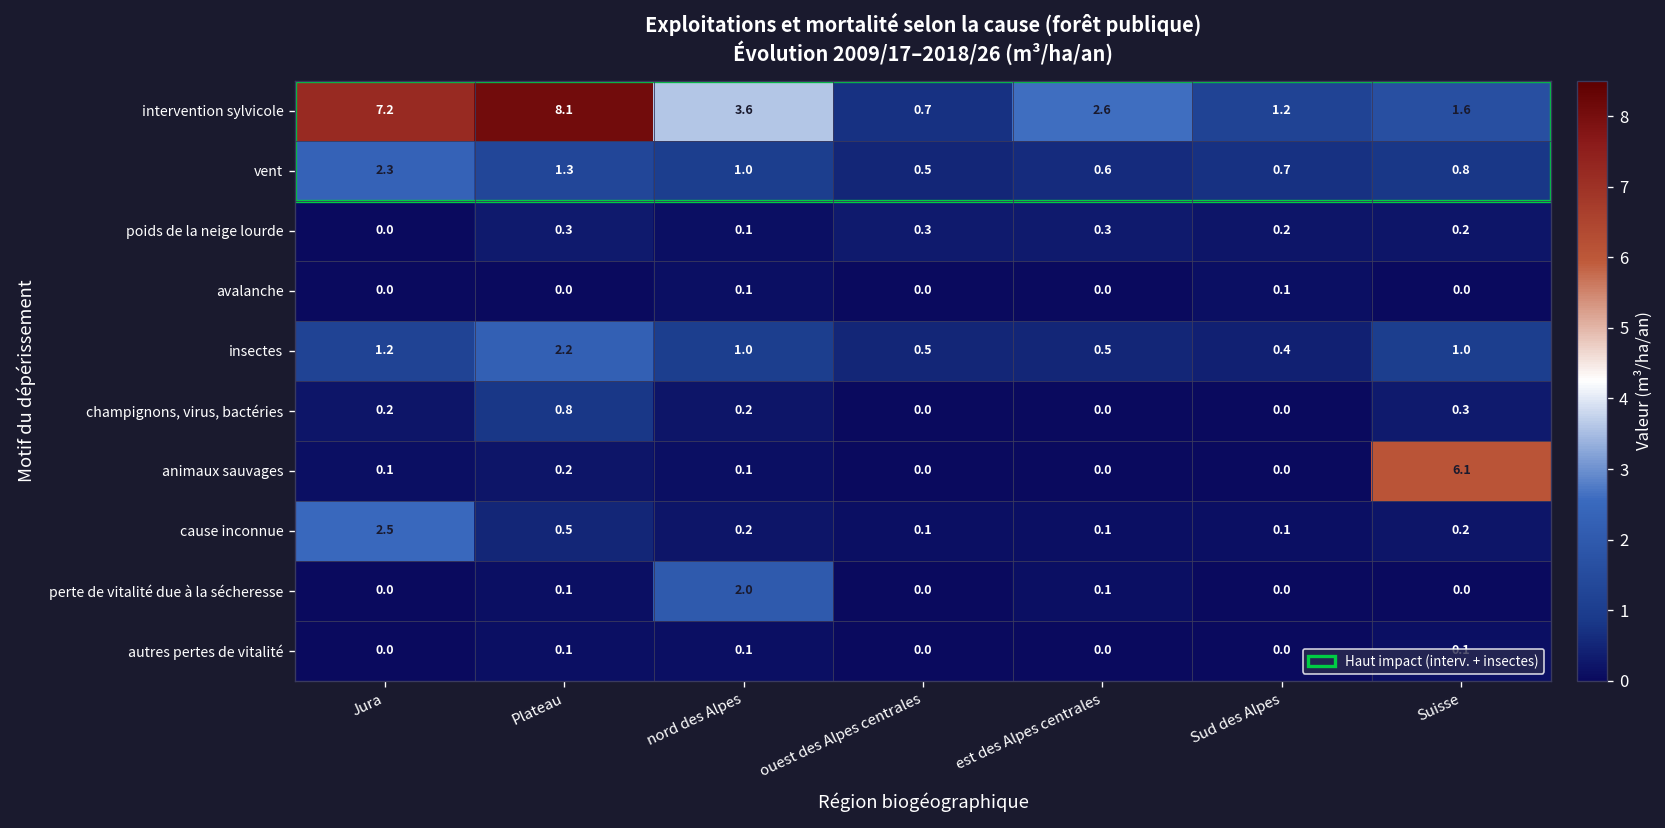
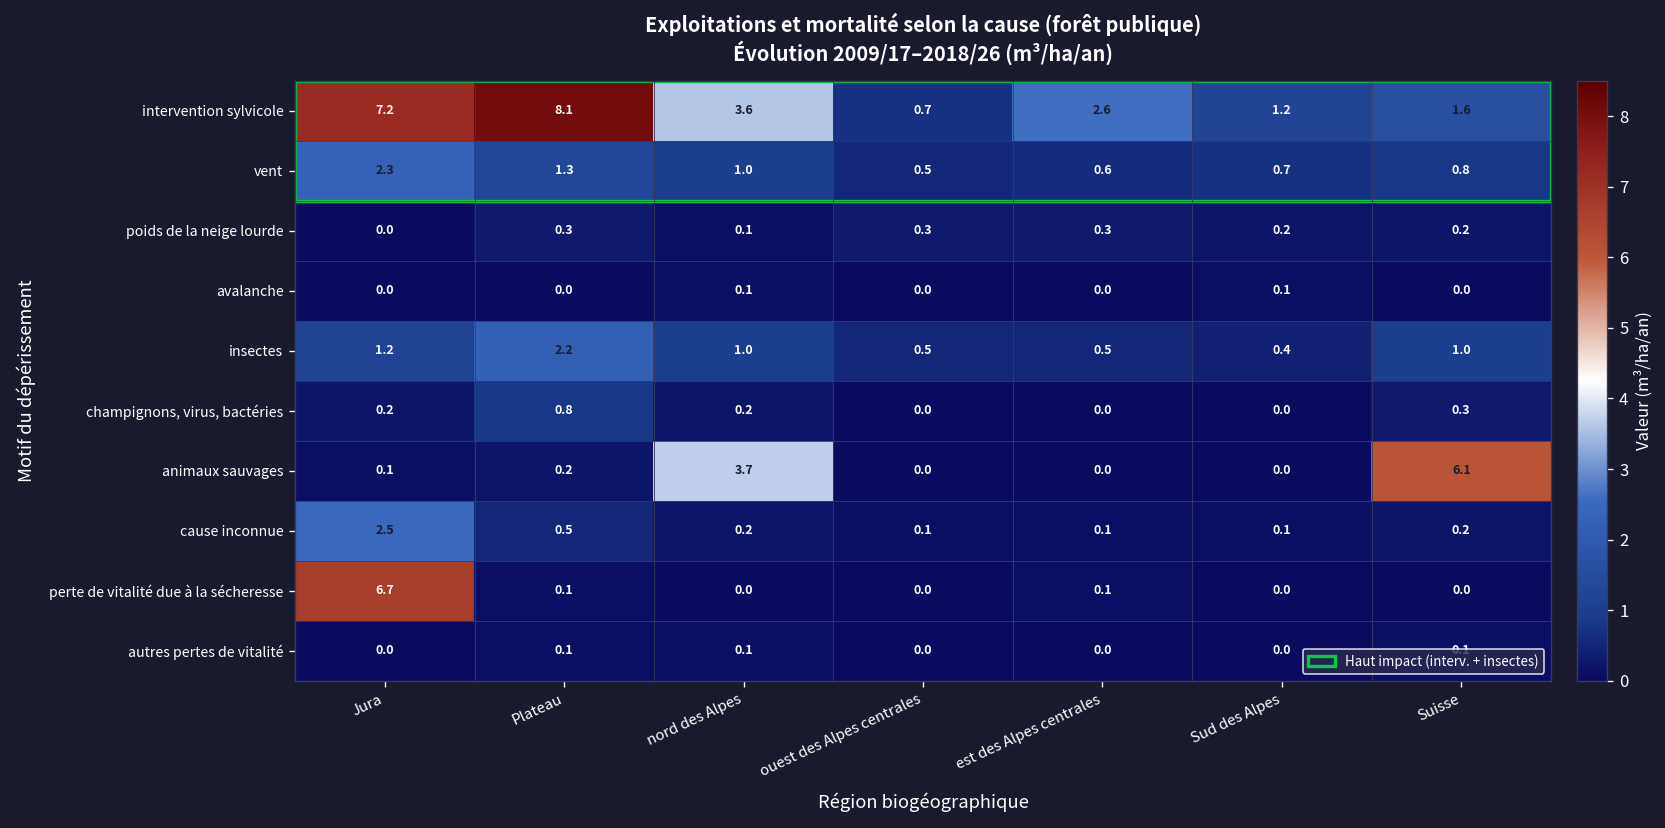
animaux sauvages, nord des Alpes: 0.1 -> 3.7
perte de vitalité due à la sécheresse, Jura: 0.0 -> 6.7
perte de vitalité due à la sécheresse, nord des Alpes: 2.0 -> 0.0
